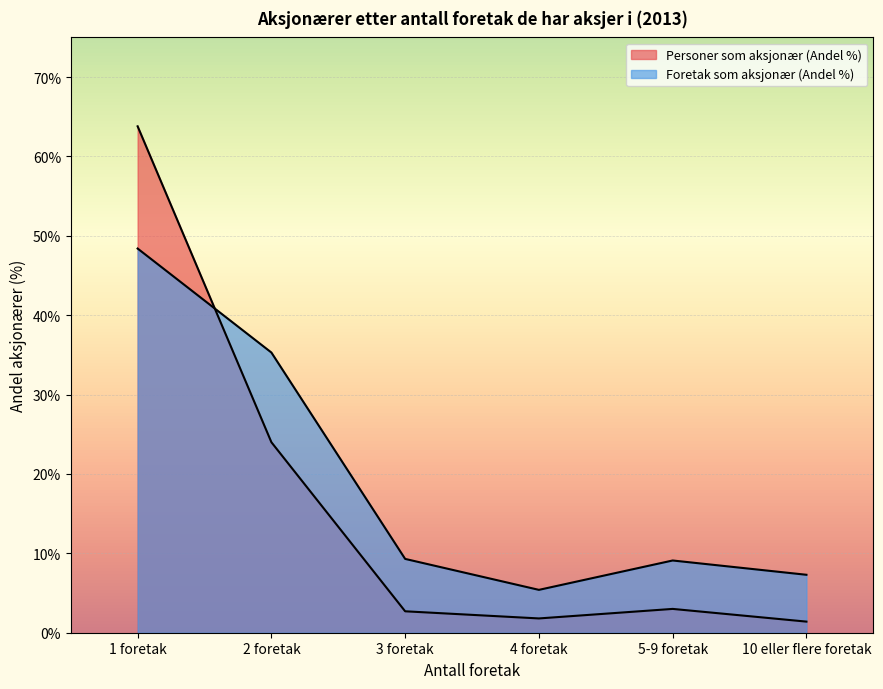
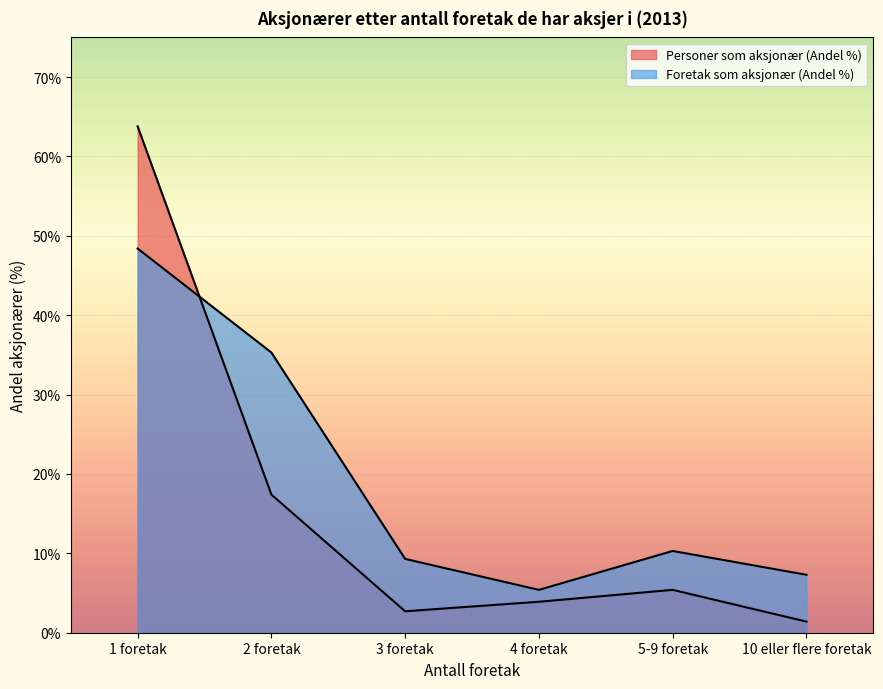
Personer som aksjonær (Andel %), 2 foretak: 24% -> 17%
Personer som aksjonær (Andel %), 4 foretak: 2% -> 4%
Personer som aksjonær (Andel %), 5-9 foretak: 3% -> 5%
Foretak som aksjonær (Andel %), 5-9 foretak: 9% -> 10%
